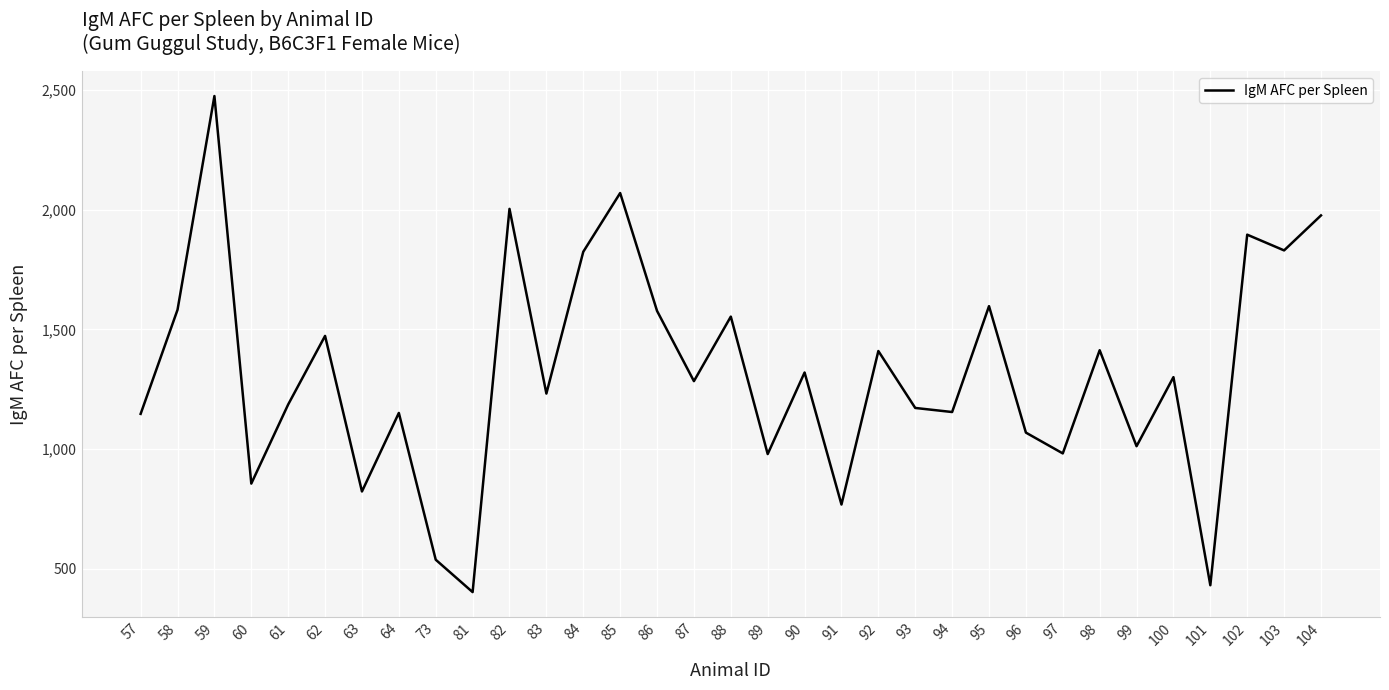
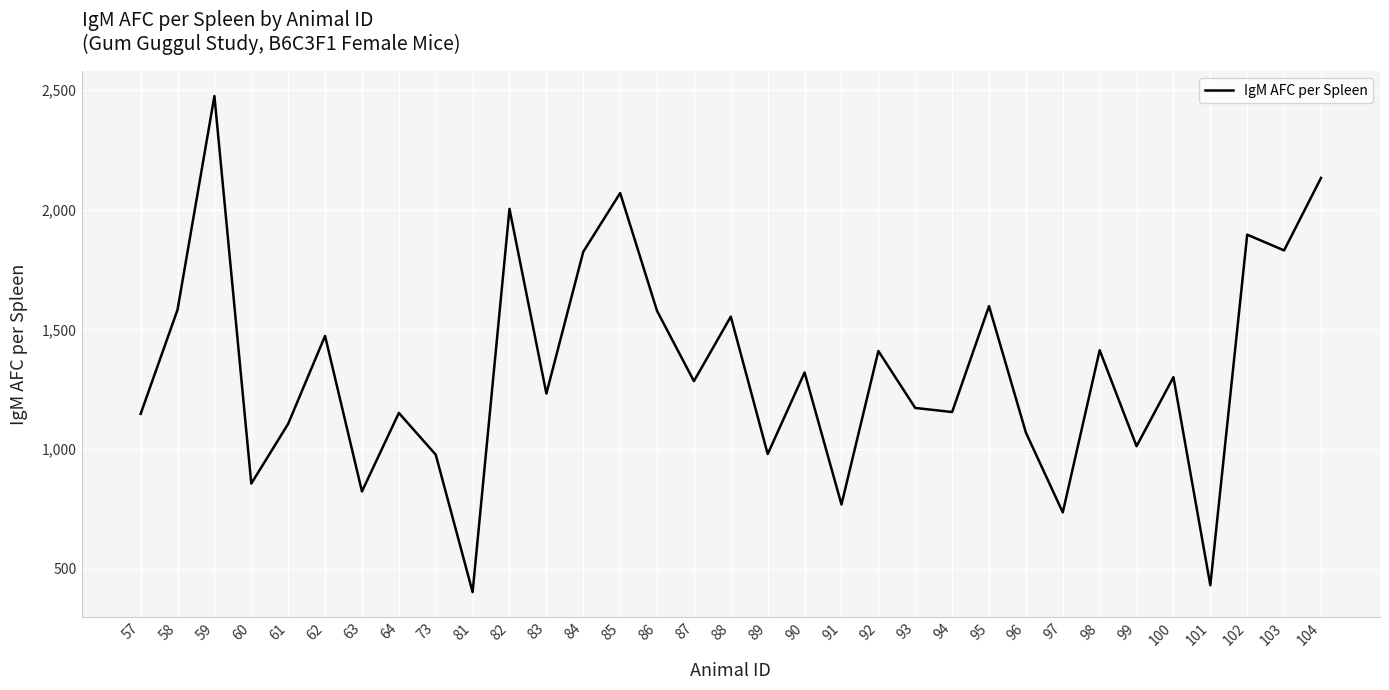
61: 1,190 -> 1,110
73: 540 -> 980
97: 980 -> 740
104: 1,980 -> 2,130
